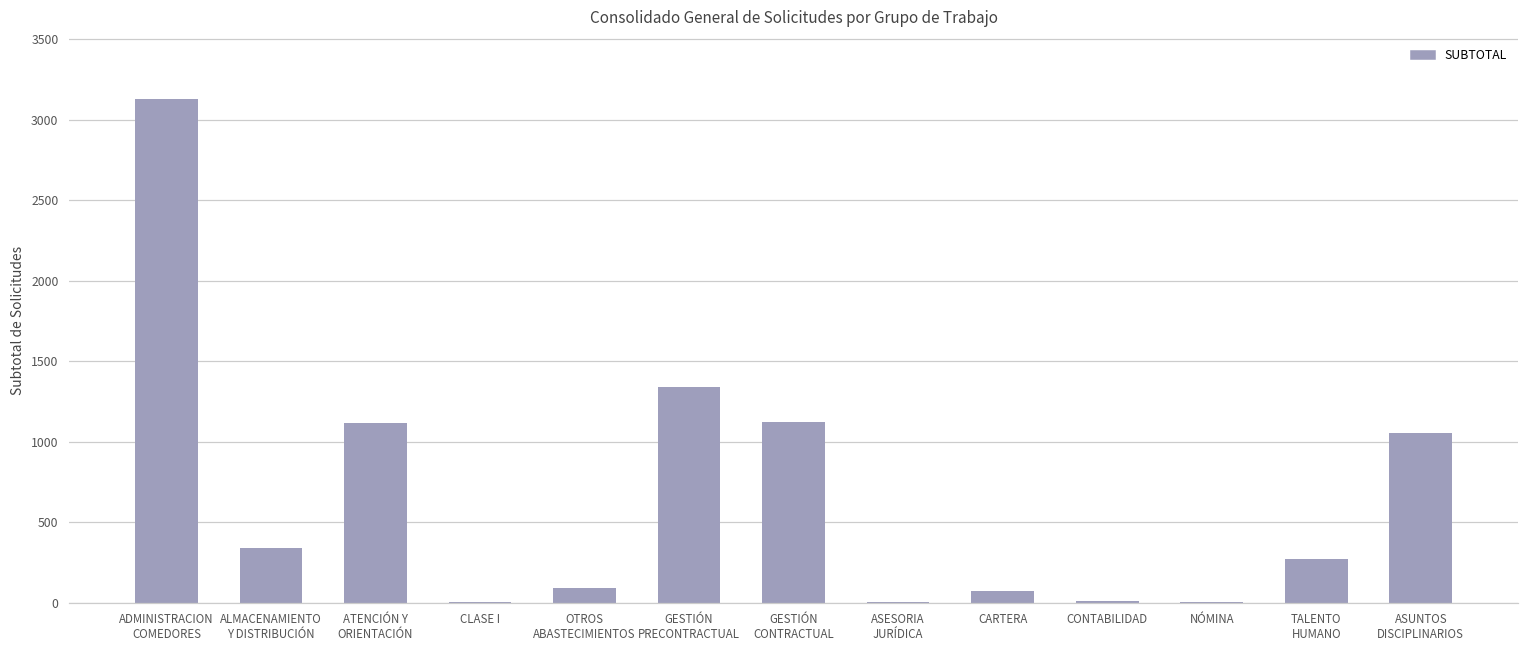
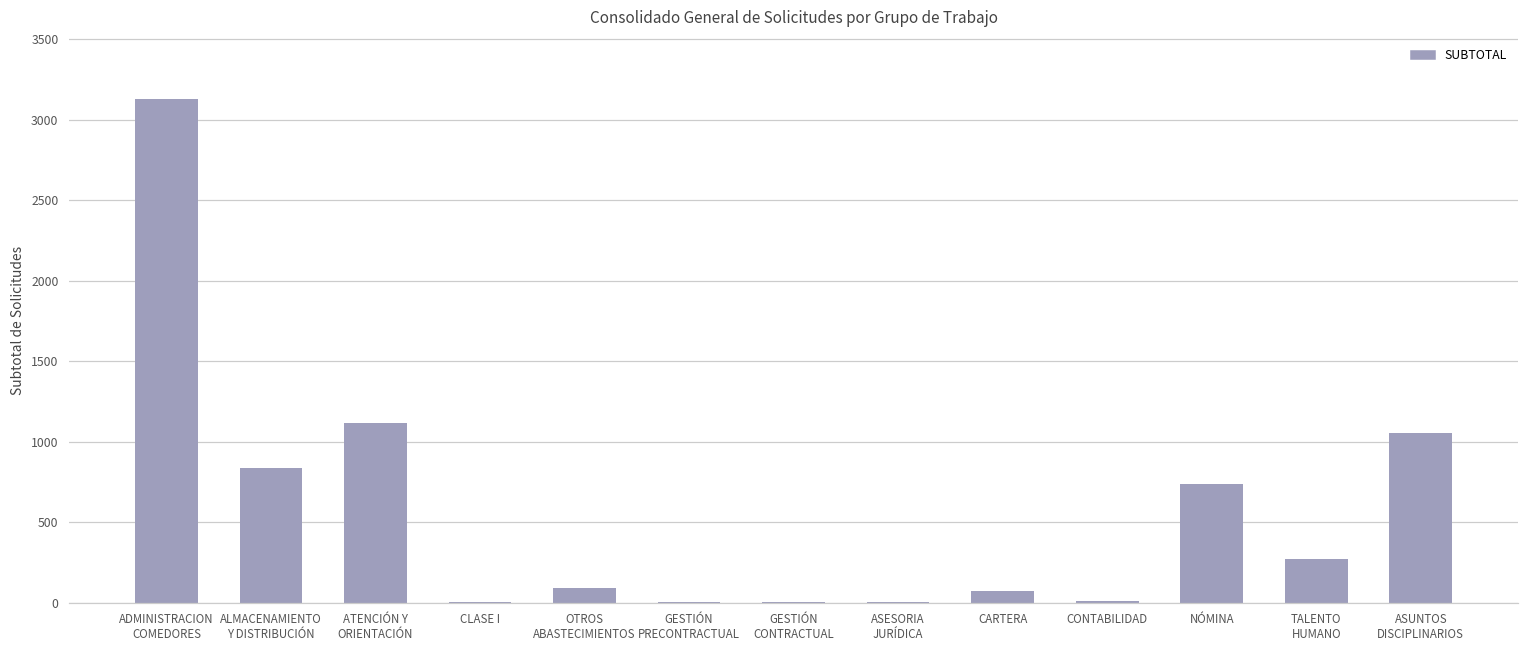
ALMACENAMIENTO Y DISTRIBUCIÓN: 340 -> 840
GESTIÓN PRECONTRACTUAL: 1340 -> 0
GESTIÓN CONTRACTUAL: 1120 -> 0
NÓMINA: 0 -> 740
